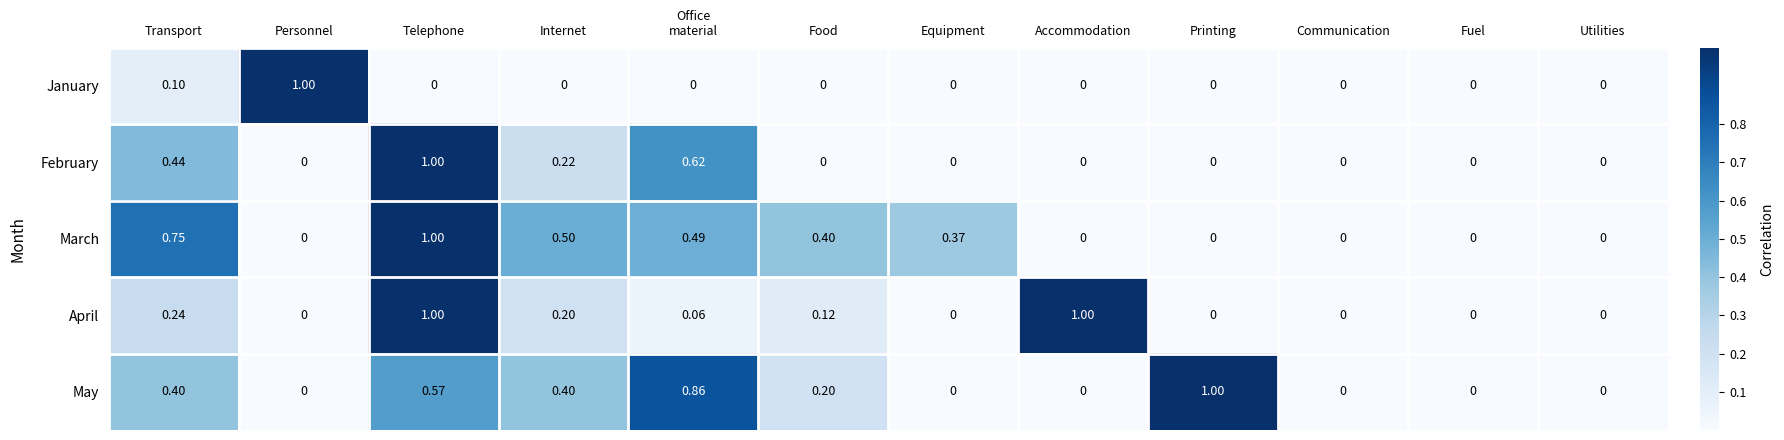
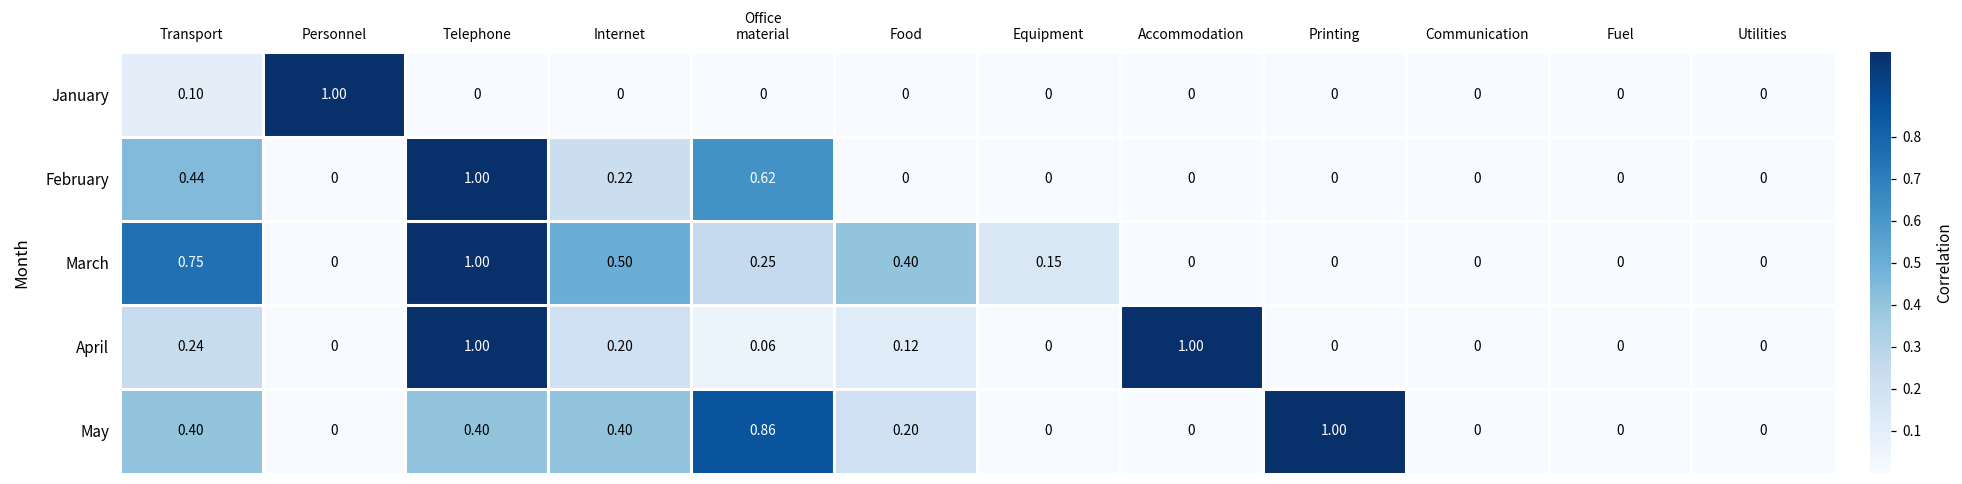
March, Office material: 0.49 -> 0.25
March, Equipment: 0.37 -> 0.15
May, Telephone: 0.57 -> 0.40
